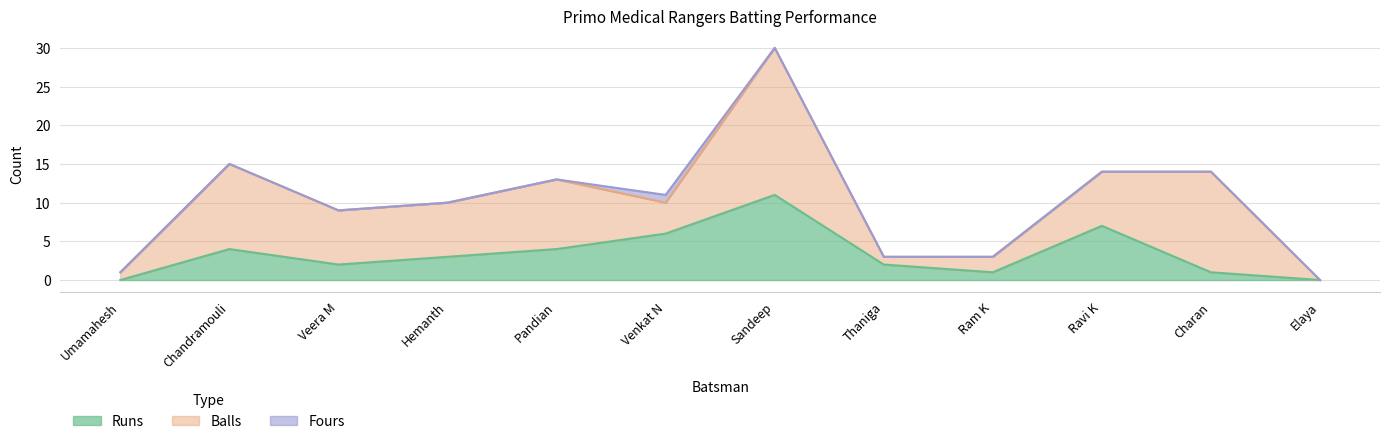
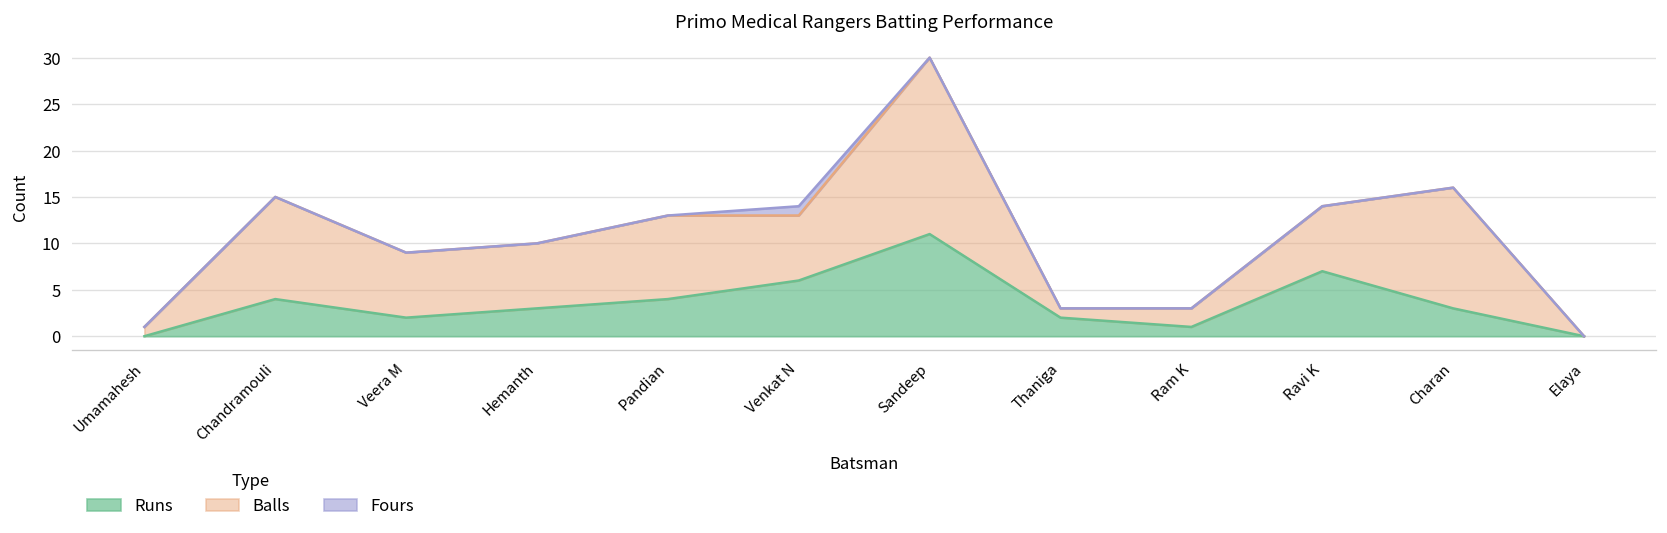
Balls, Venkat N: 4 -> 7
Runs, Charan: 1 -> 3
